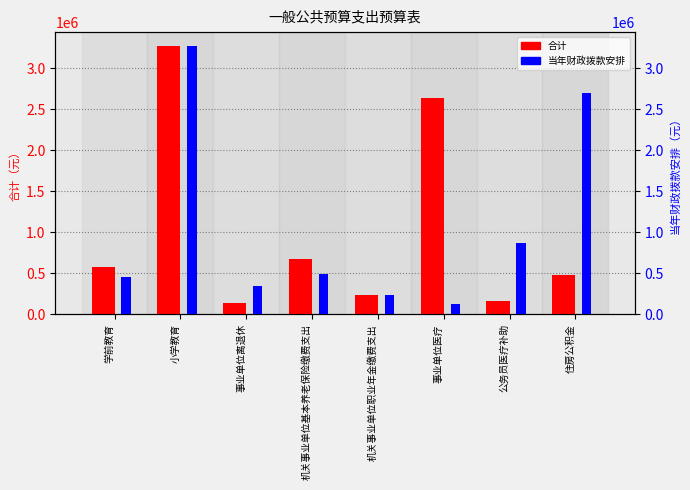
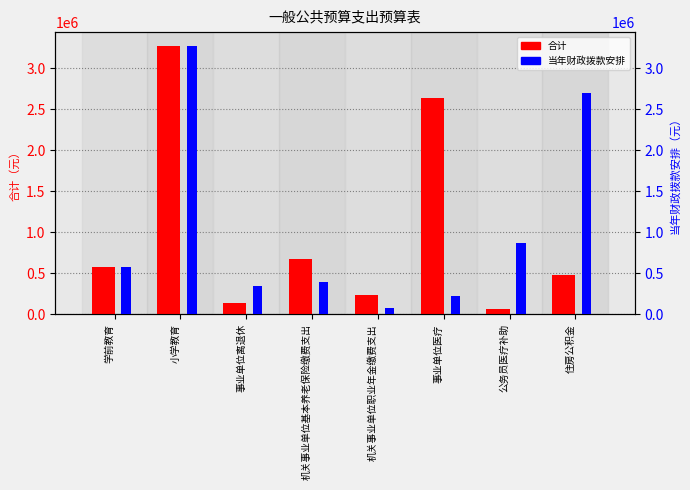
合计, 公务员医疗补助: 200000 -> 100000
当年财政拨款安排, 学前教育: 500000 -> 600000
当年财政拨款安排, 机关事业单位基本养老保险缴费支出: 500000 -> 400000
当年财政拨款安排, 机关事业单位职业年金缴费支出: 200000 -> 100000
当年财政拨款安排, 事业单位医疗: 100000 -> 200000
